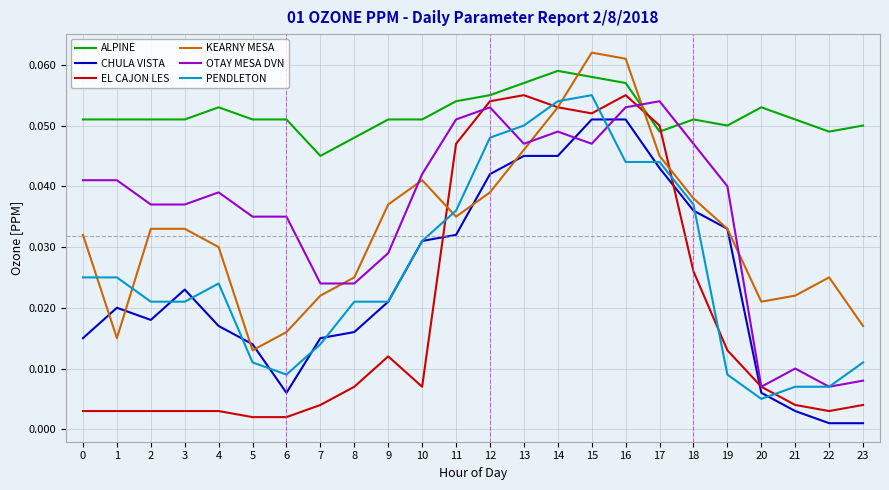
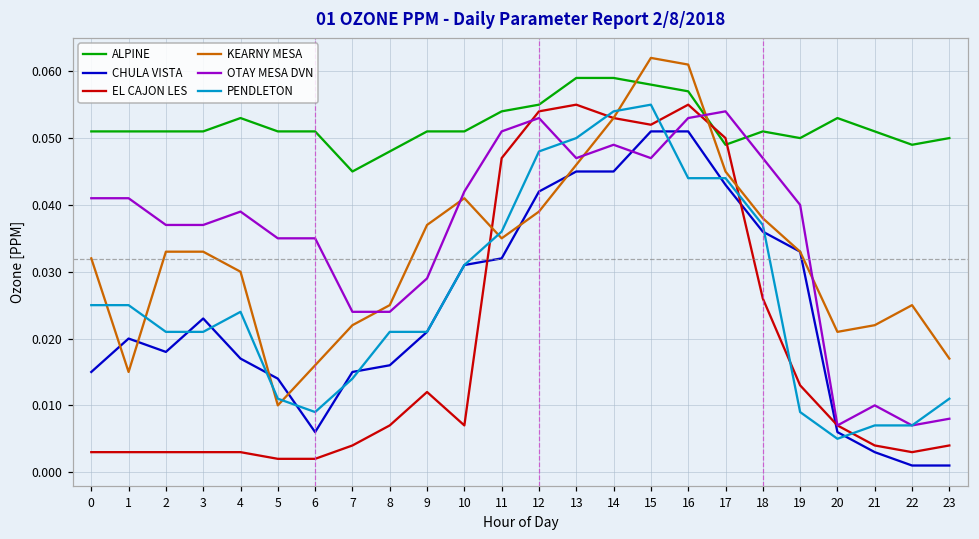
KEARNY MESA, 5: 0.013 -> 0.010
ALPINE, 13: 0.057 -> 0.059
